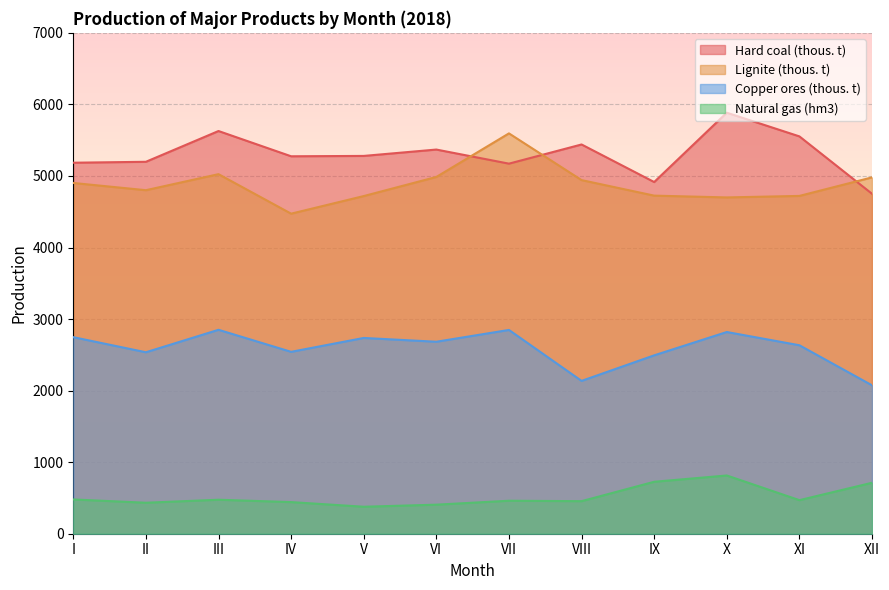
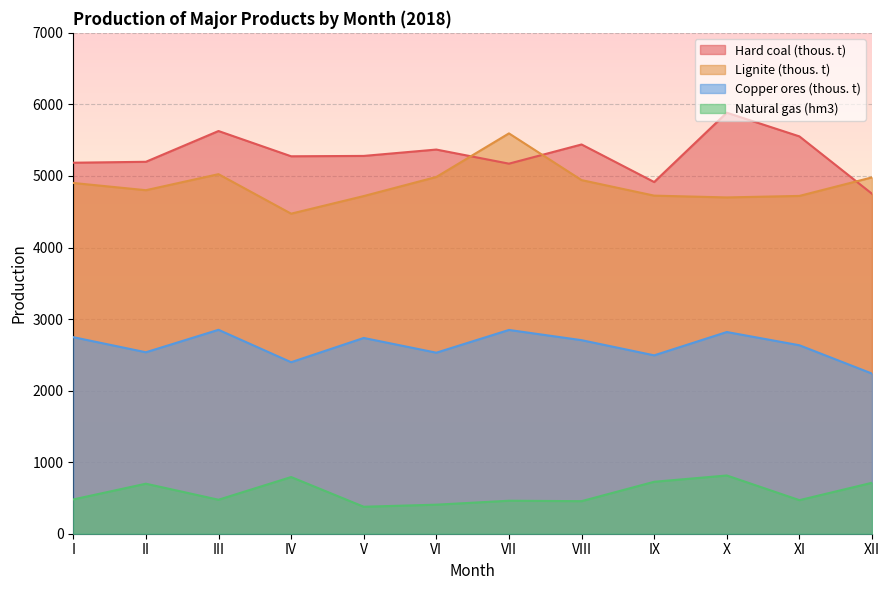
Natural gas (hm3), II: 400 -> 700
Copper ores (thous. t), IV: 2500 -> 2400
Natural gas (hm3), IV: 400 -> 800
Copper ores (thous. t), VI: 2700 -> 2500
Copper ores (thous. t), VIII: 2100 -> 2700
Copper ores (thous. t), XII: 2100 -> 2200
